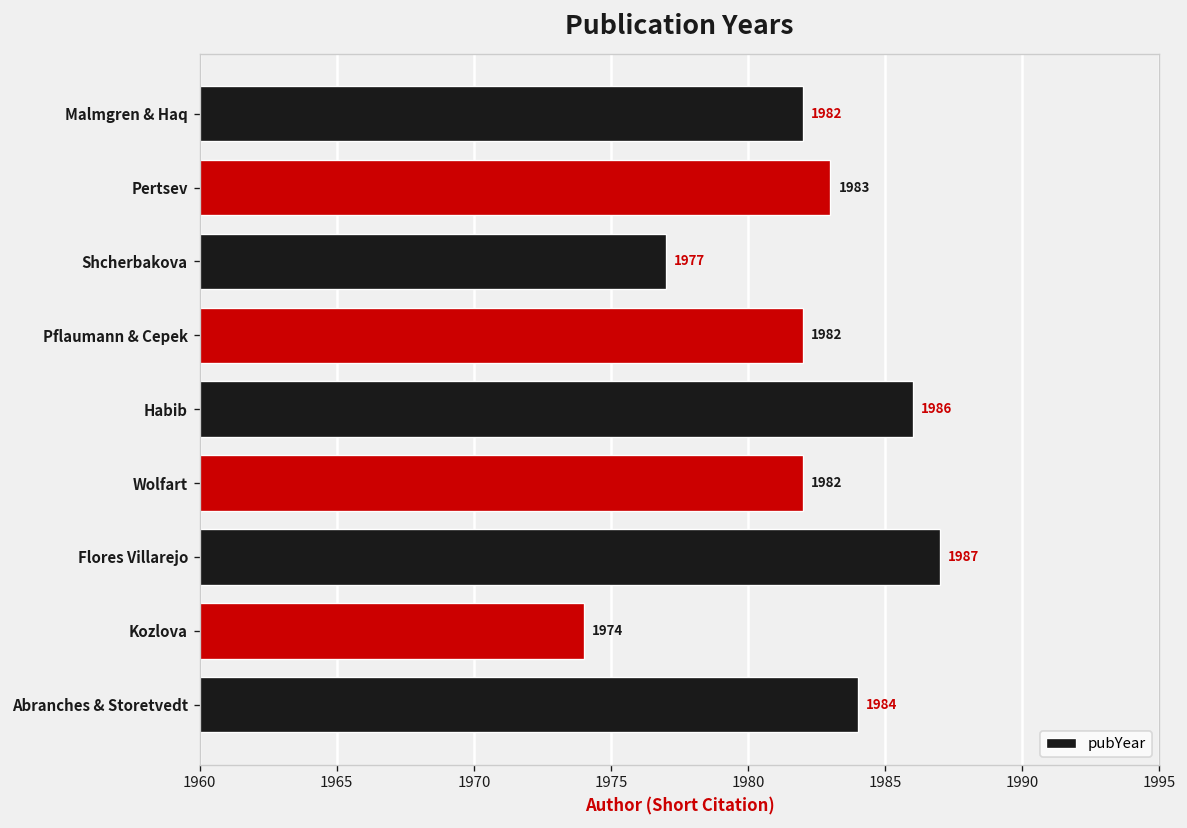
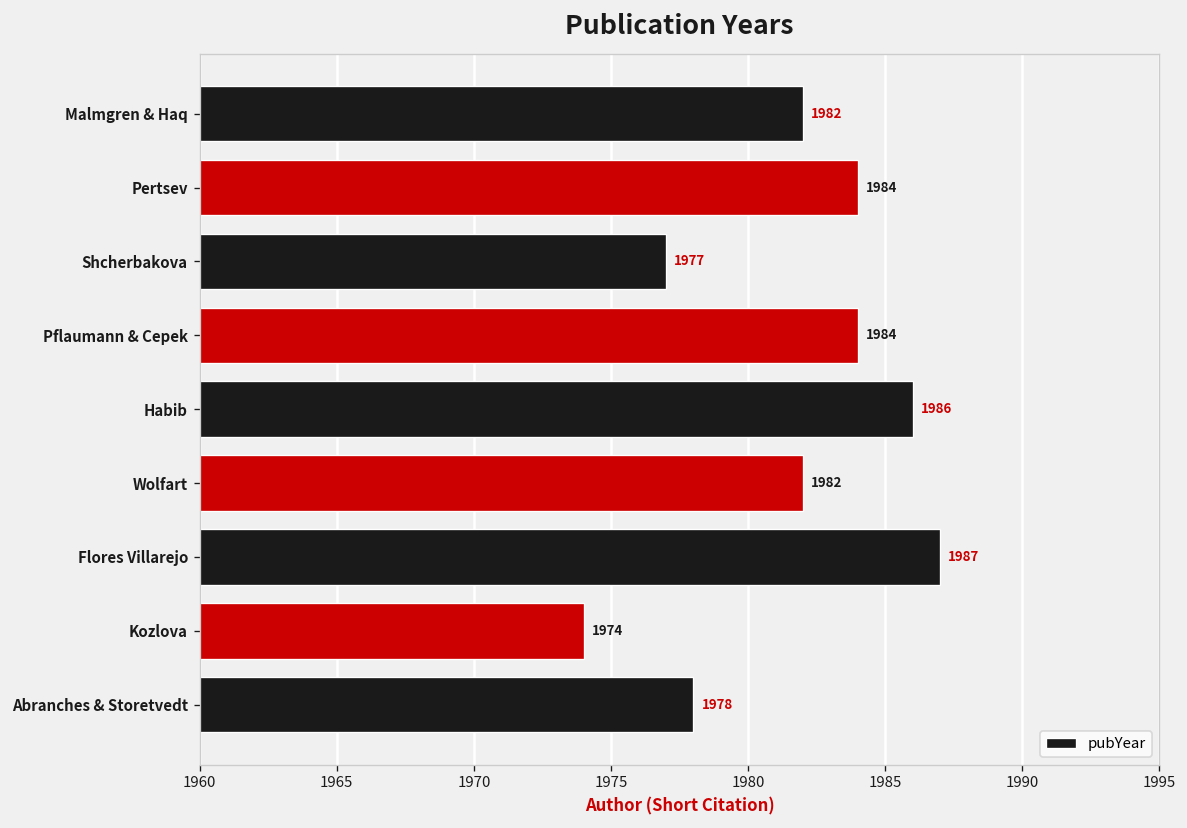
Pertsev: 1983 -> 1984
Pflaumann & Cepek: 1982 -> 1984
Abranches & Storetvedt: 1984 -> 1978
